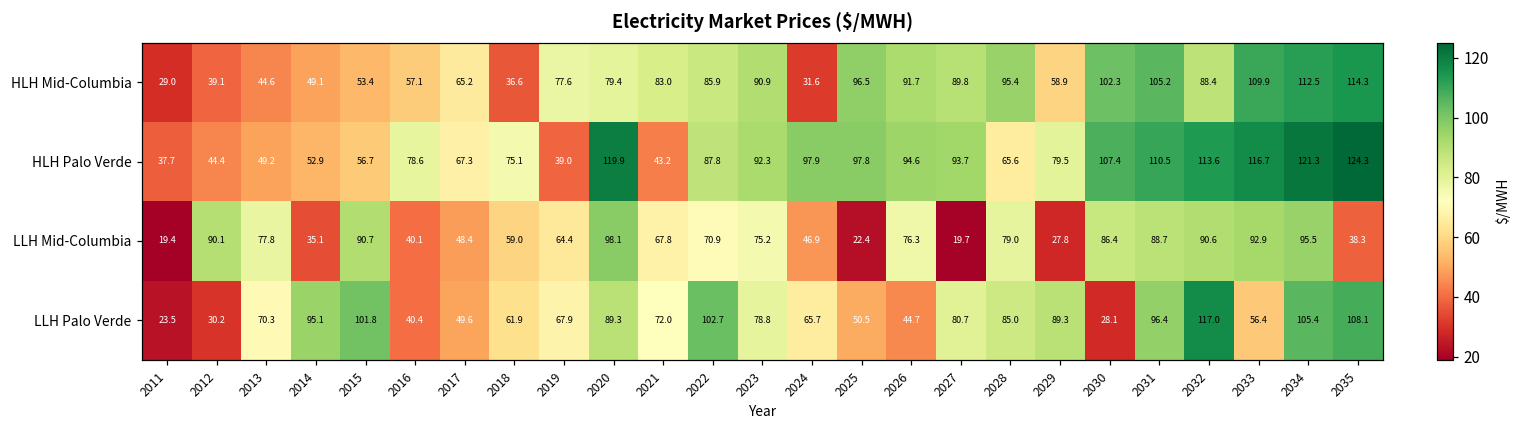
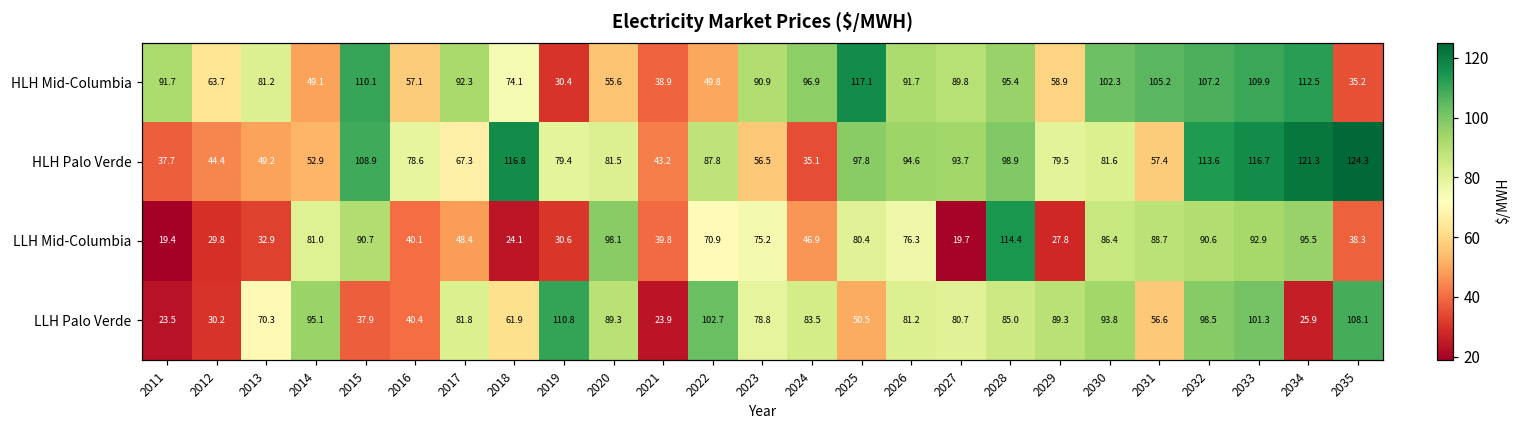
HLH Mid-Columbia, 2011: 29.0 -> 91.7
HLH Mid-Columbia, 2012: 39.1 -> 63.7
HLH Mid-Columbia, 2013: 44.6 -> 81.2
HLH Mid-Columbia, 2015: 53.4 -> 110.1
HLH Mid-Columbia, 2017: 65.2 -> 92.3
HLH Mid-Columbia, 2018: 36.6 -> 74.1
HLH Mid-Columbia, 2019: 77.6 -> 30.4
HLH Mid-Columbia, 2020: 79.4 -> 55.6
HLH Mid-Columbia, 2021: 83.0 -> 38.9
HLH Mid-Columbia, 2022: 85.9 -> 49.8
HLH Mid-Columbia, 2024: 31.6 -> 96.9
HLH Mid-Columbia, 2025: 96.5 -> 117.1
HLH Mid-Columbia, 2032: 88.4 -> 107.2
HLH Mid-Columbia, 2035: 114.3 -> 35.2
HLH Palo Verde, 2015: 56.7 -> 108.9
HLH Palo Verde, 2018: 75.1 -> 116.8
HLH Palo Verde, 2019: 39.0 -> 79.4
HLH Palo Verde, 2020: 119.9 -> 81.5
HLH Palo Verde, 2023: 92.3 -> 56.5
HLH Palo Verde, 2024: 97.9 -> 35.1
HLH Palo Verde, 2028: 65.6 -> 98.9
HLH Palo Verde, 2030: 107.4 -> 81.6
HLH Palo Verde, 2031: 110.5 -> 57.4
LLH Mid-Columbia, 2012: 90.1 -> 29.8
LLH Mid-Columbia, 2013: 77.8 -> 32.9
LLH Mid-Columbia, 2014: 35.1 -> 81.0
LLH Mid-Columbia, 2018: 59.0 -> 24.1
LLH Mid-Columbia, 2019: 64.4 -> 30.6
LLH Mid-Columbia, 2021: 67.8 -> 39.8
LLH Mid-Columbia, 2025: 22.4 -> 80.4
LLH Mid-Columbia, 2028: 79.0 -> 114.4
LLH Palo Verde, 2015: 101.8 -> 37.9
LLH Palo Verde, 2017: 49.6 -> 81.8
LLH Palo Verde, 2019: 67.9 -> 110.8
LLH Palo Verde, 2021: 72.0 -> 23.9
LLH Palo Verde, 2024: 65.7 -> 83.5
LLH Palo Verde, 2026: 44.7 -> 81.2
LLH Palo Verde, 2030: 28.1 -> 93.8
LLH Palo Verde, 2031: 96.4 -> 56.6
LLH Palo Verde, 2032: 117.0 -> 98.5
LLH Palo Verde, 2033: 56.4 -> 101.3
LLH Palo Verde, 2034: 105.4 -> 25.9
